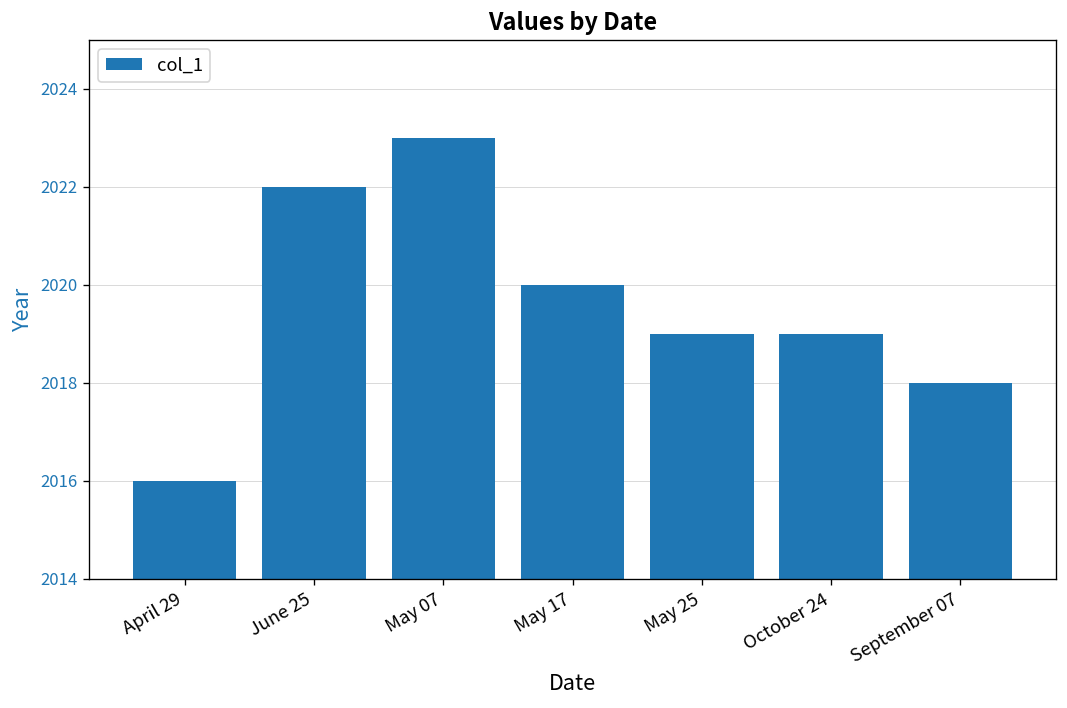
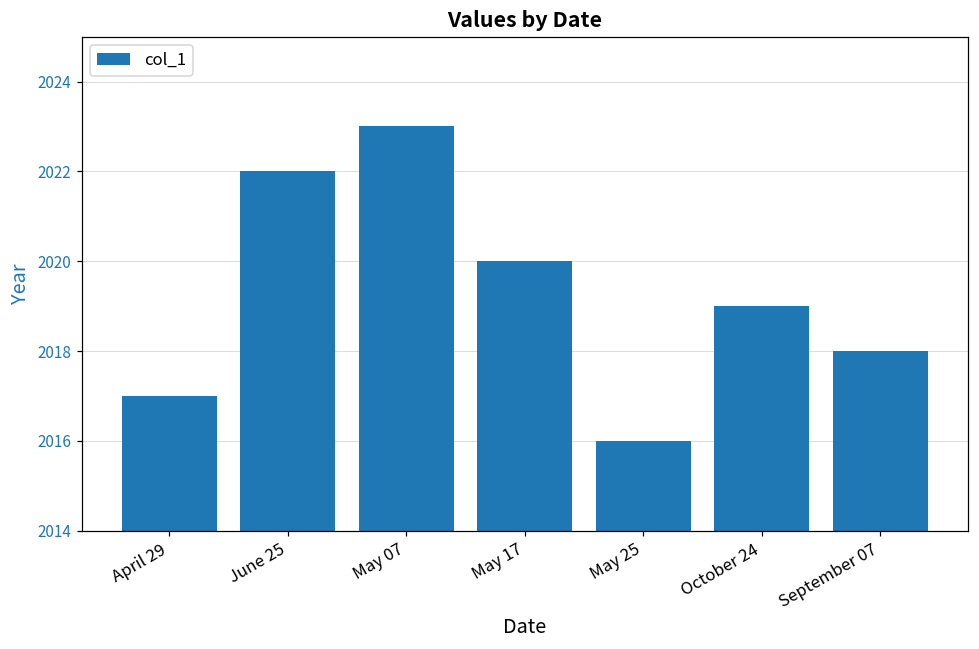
April 29: 2016 -> 2017
May 25: 2019 -> 2016
